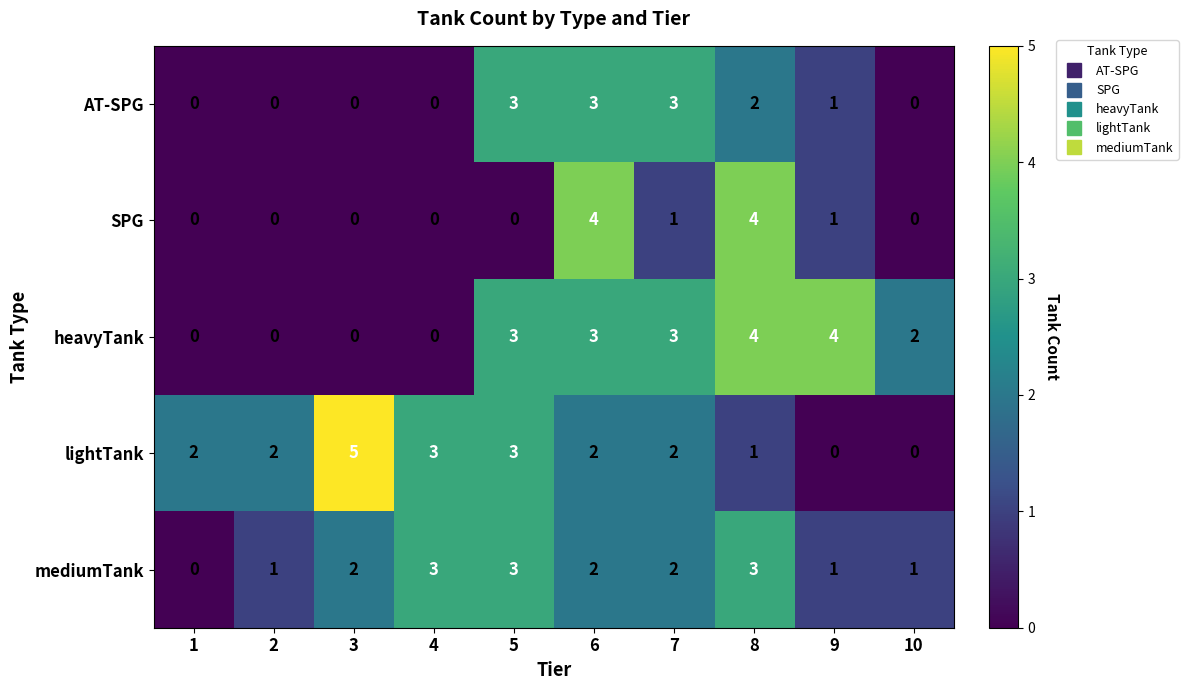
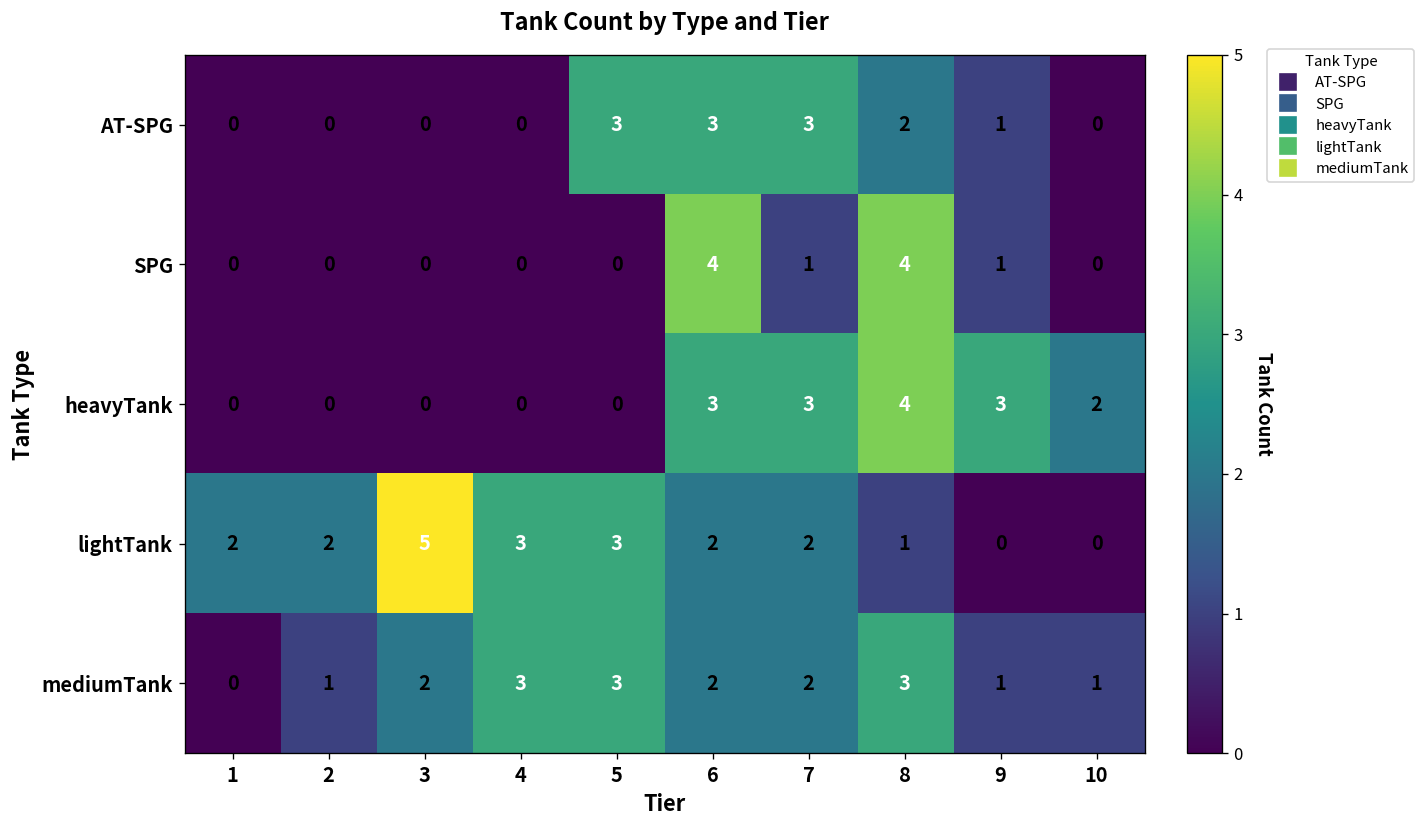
heavyTank, 5: 3 -> 0
heavyTank, 9: 4 -> 3
